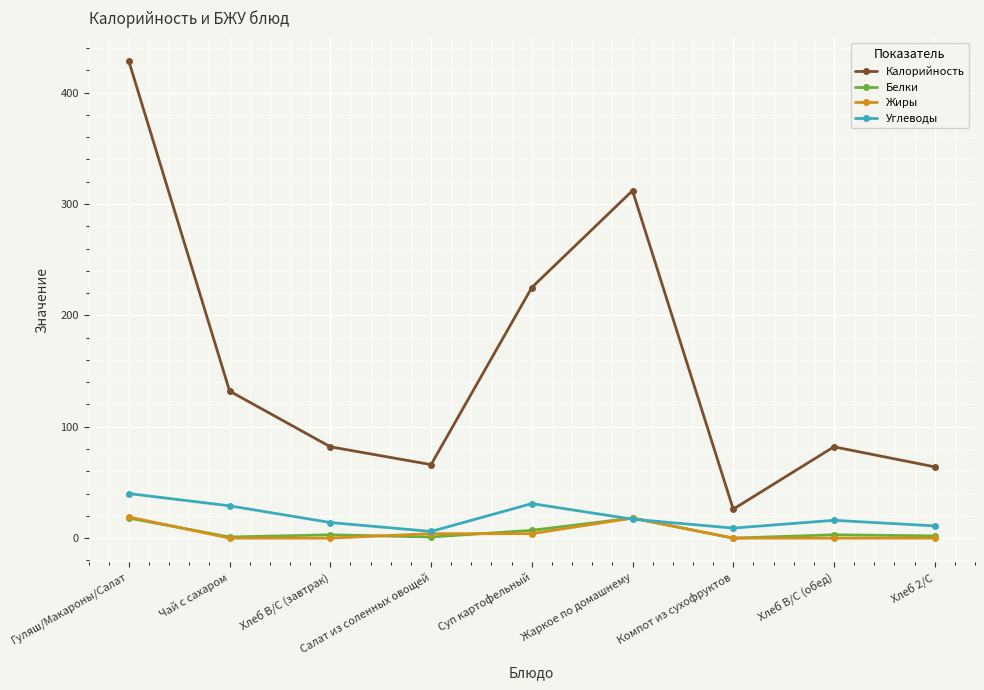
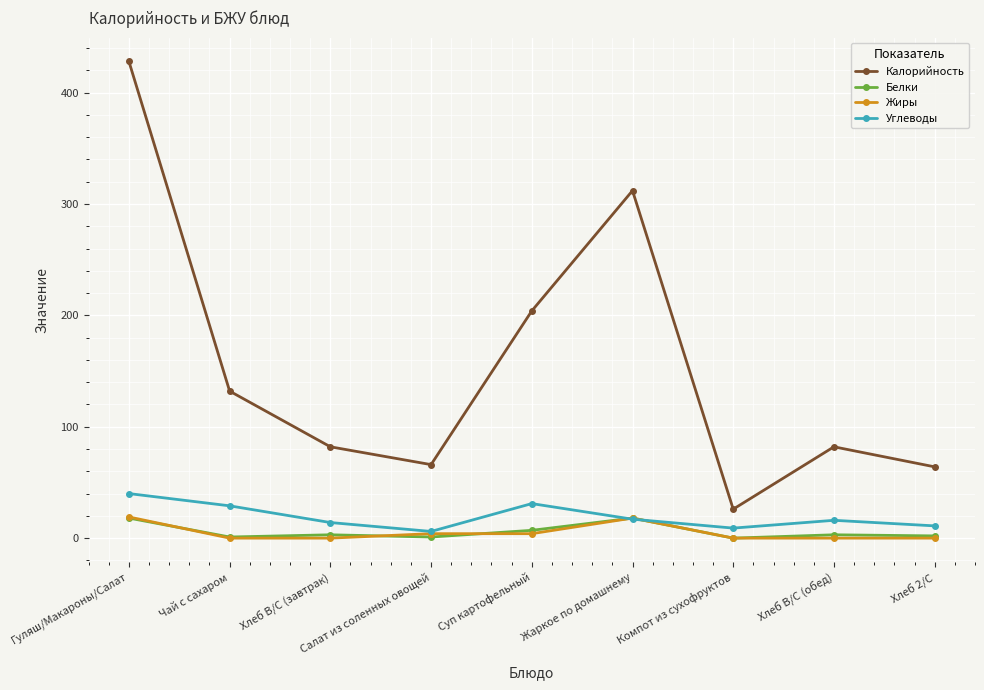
Калорийность, Суп картофельный: 225 -> 204
